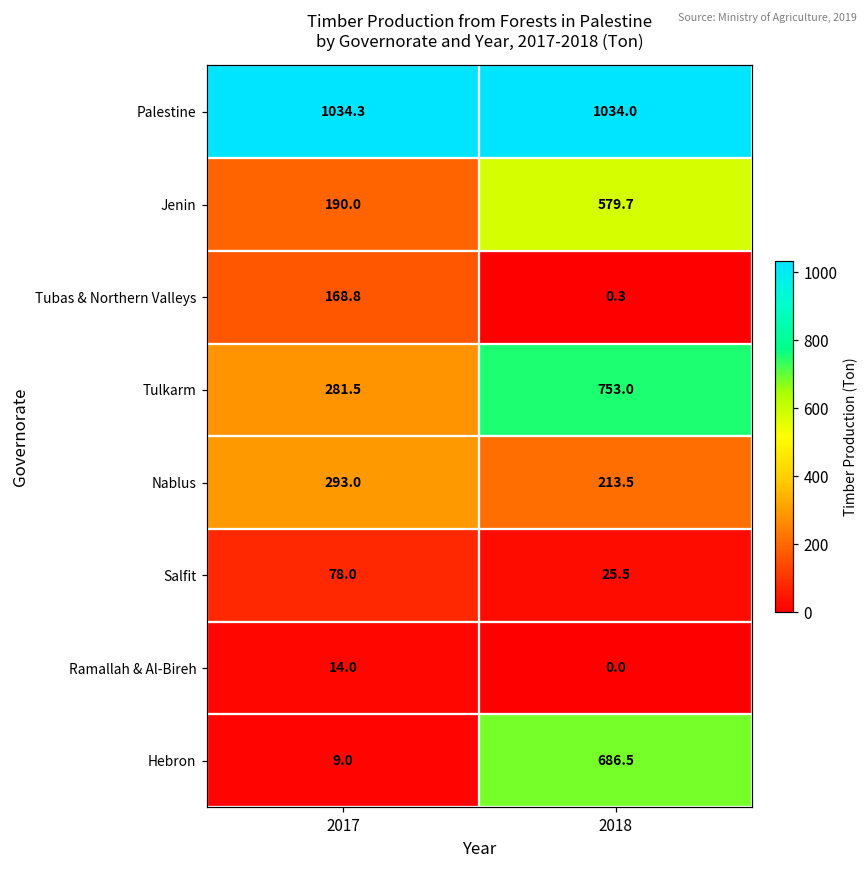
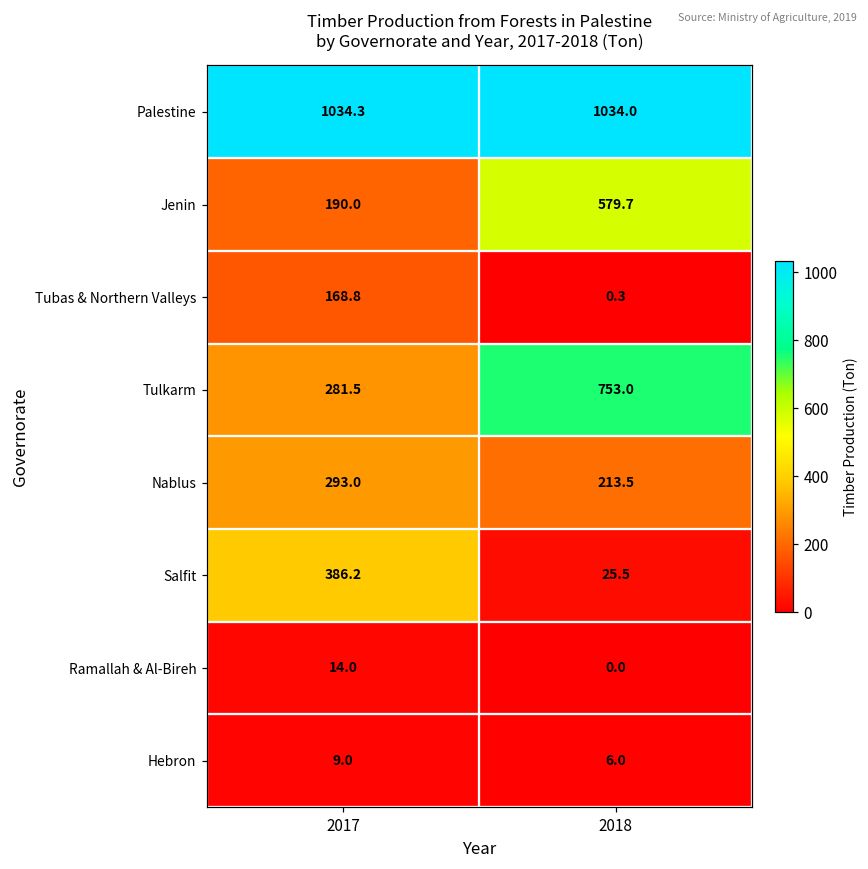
Salfit, 2017: 78.0 -> 386.2
Hebron, 2018: 686.5 -> 6.0
